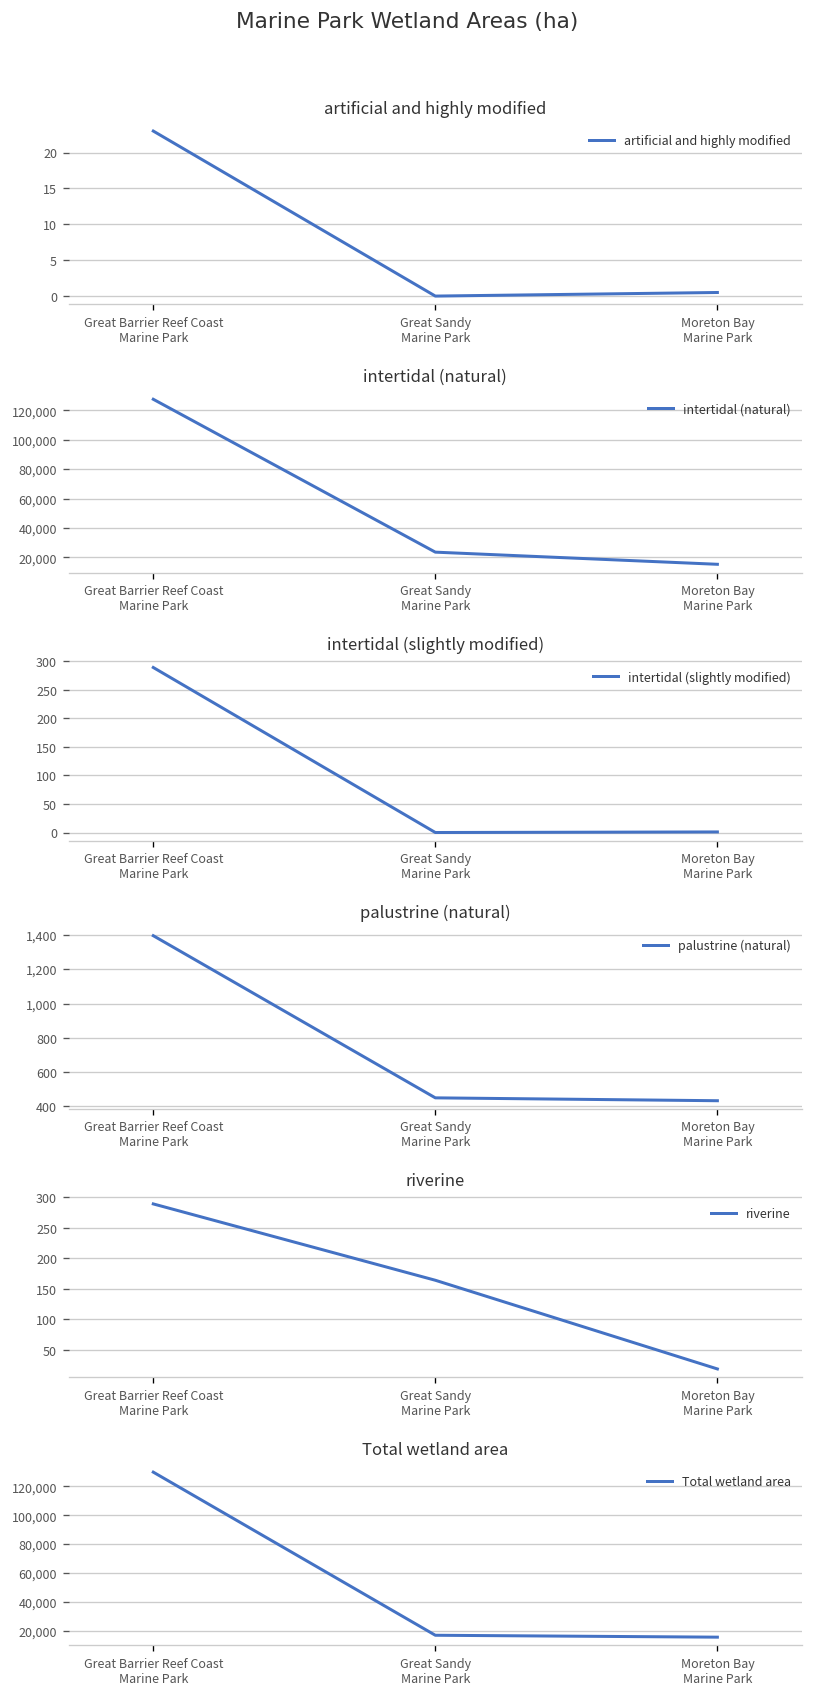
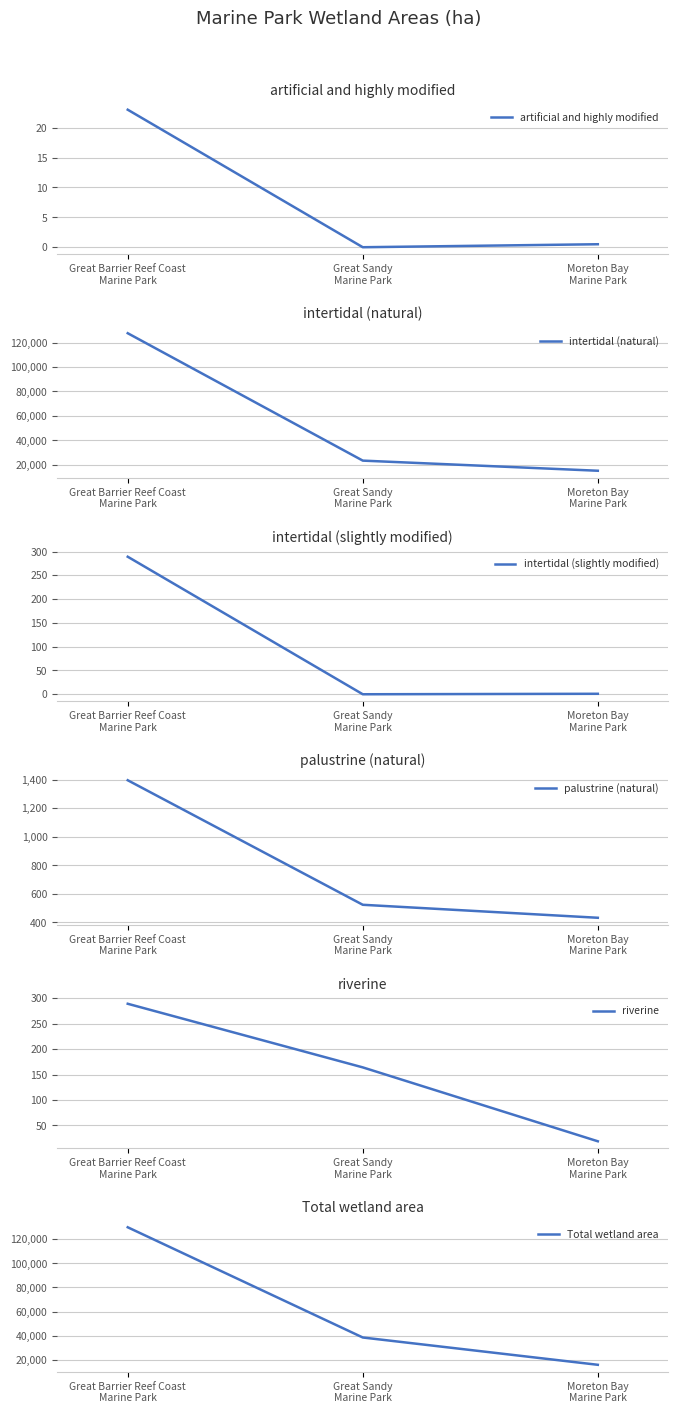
palustrine (natural), Great Sandy Marine Park: 450 -> 520
Total wetland area, Great Sandy Marine Park: 17,000 -> 38,000
